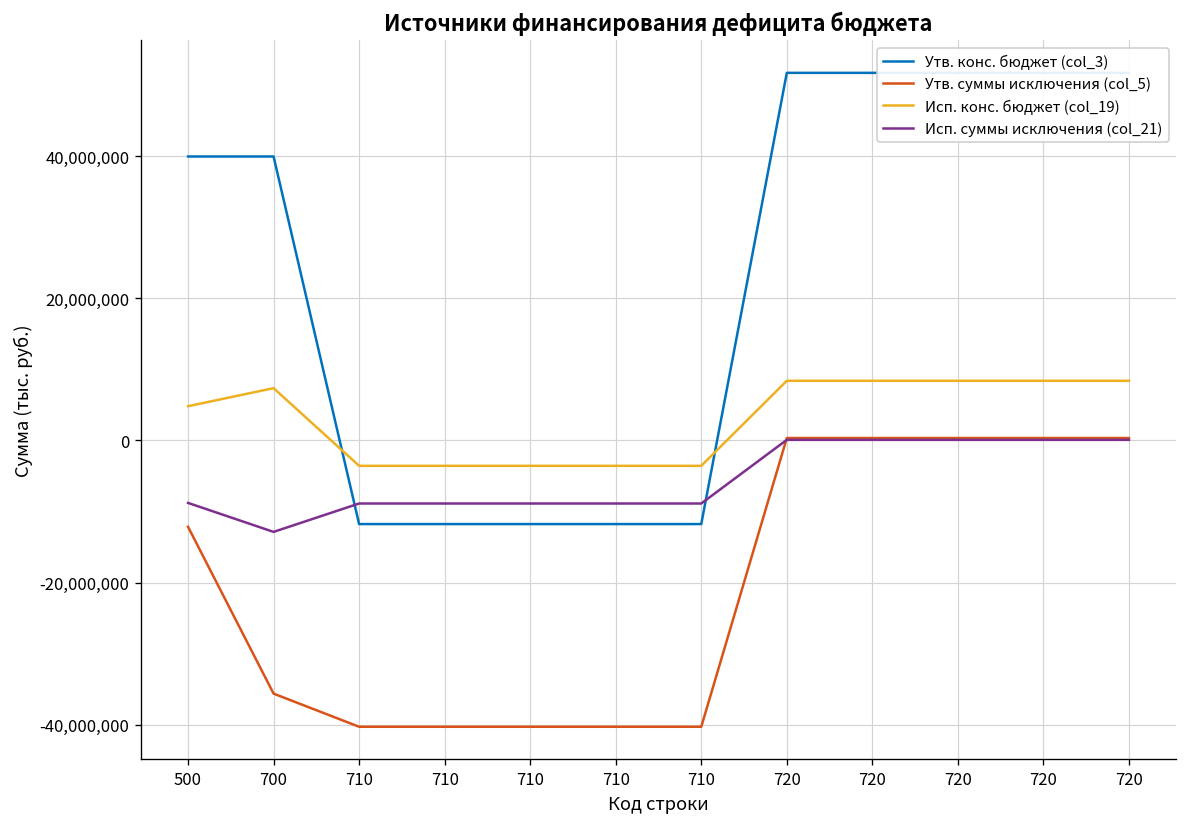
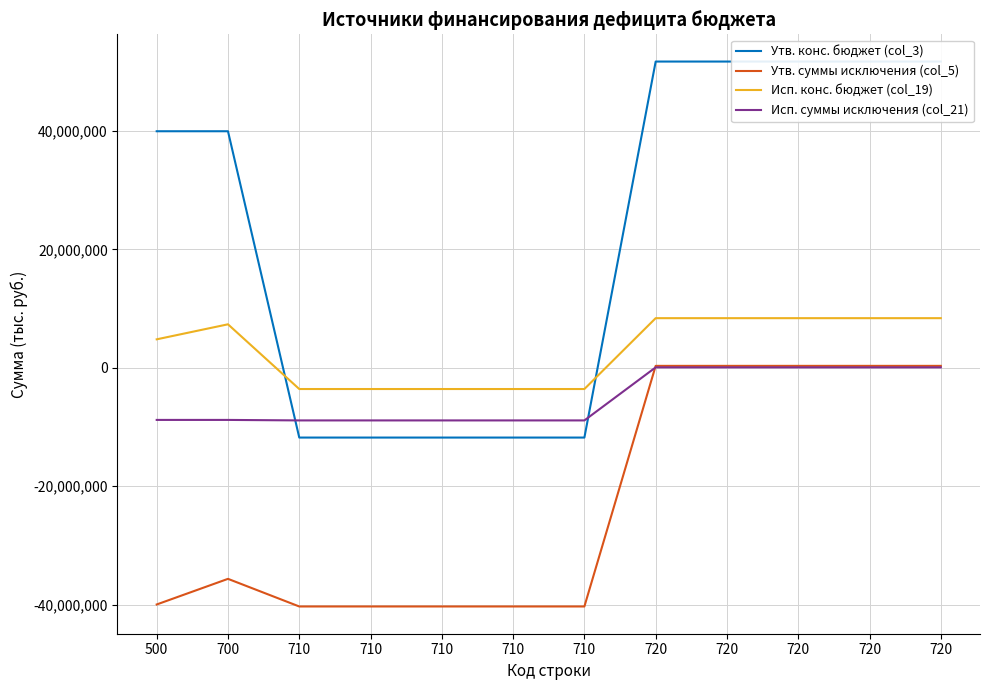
Утв. суммы исключения (col_5), 500: -12,000,000 -> -40,000,000
Исп. суммы исключения (col_21), 700: -13,000,000 -> -9,000,000
